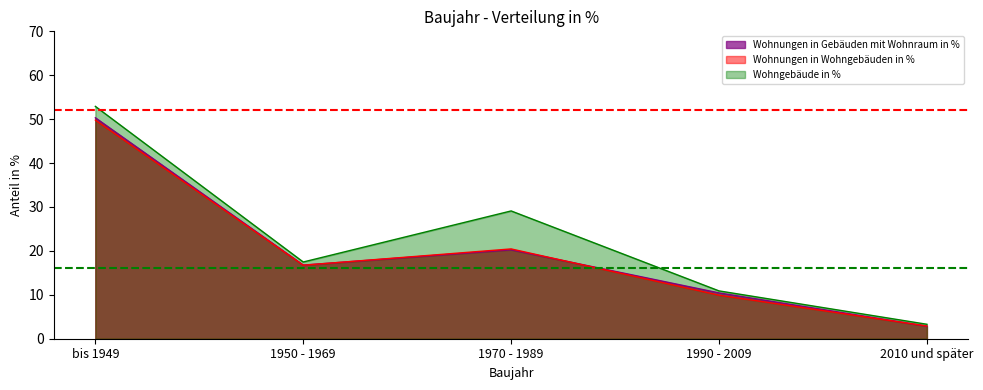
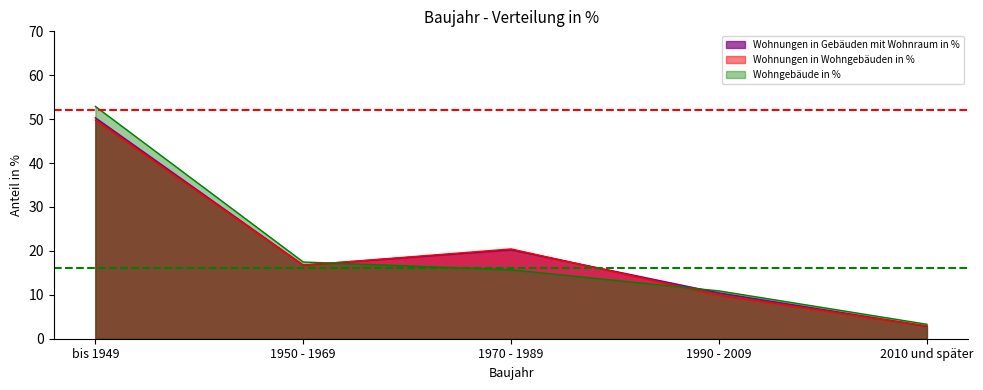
Wohngebäude in %, 1970 - 1989: 29 -> 16
